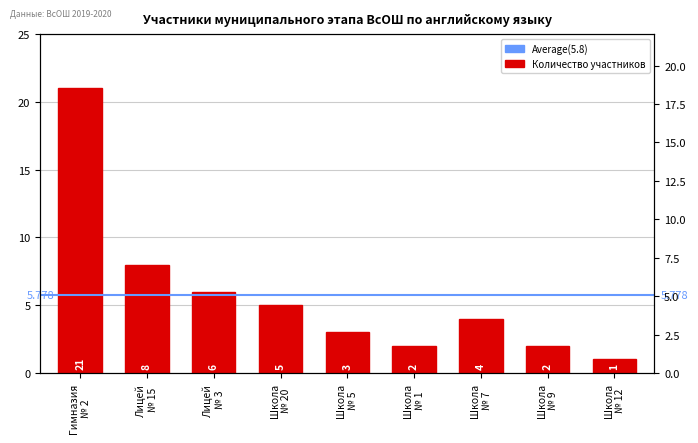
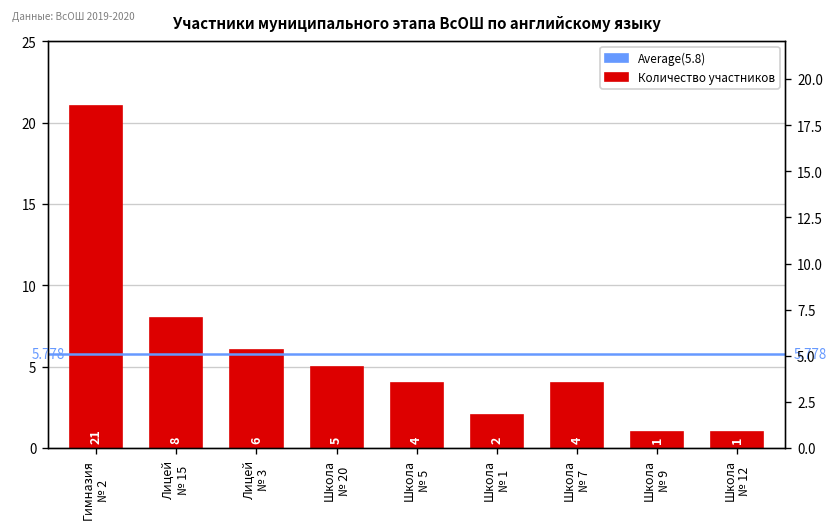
Школа № 5: 3 -> 4
Школа № 9: 2 -> 1
